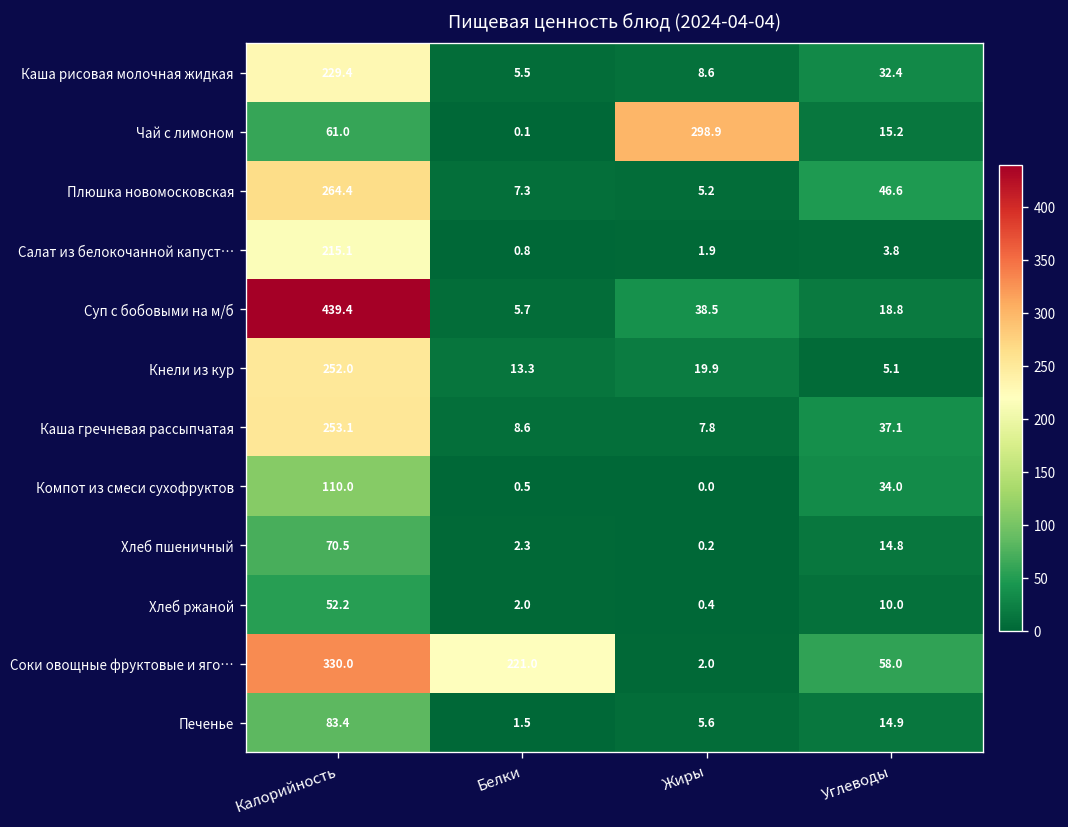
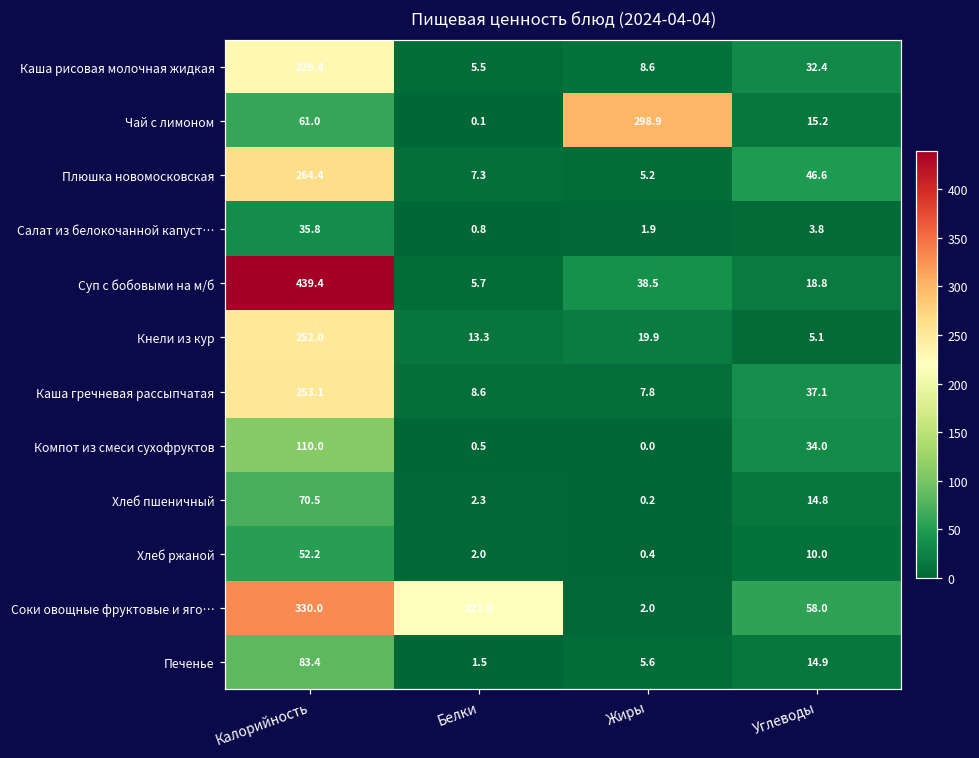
Салат из белокочанной капуст…, Калорийность: 215.1 -> 35.8
